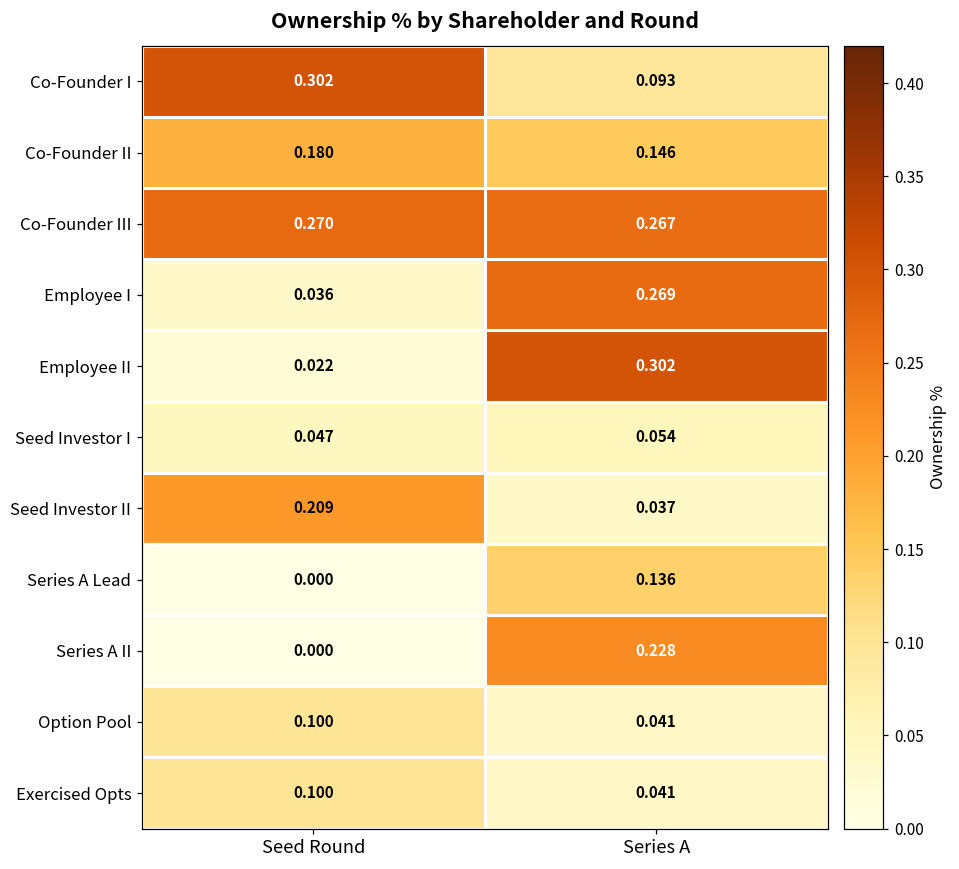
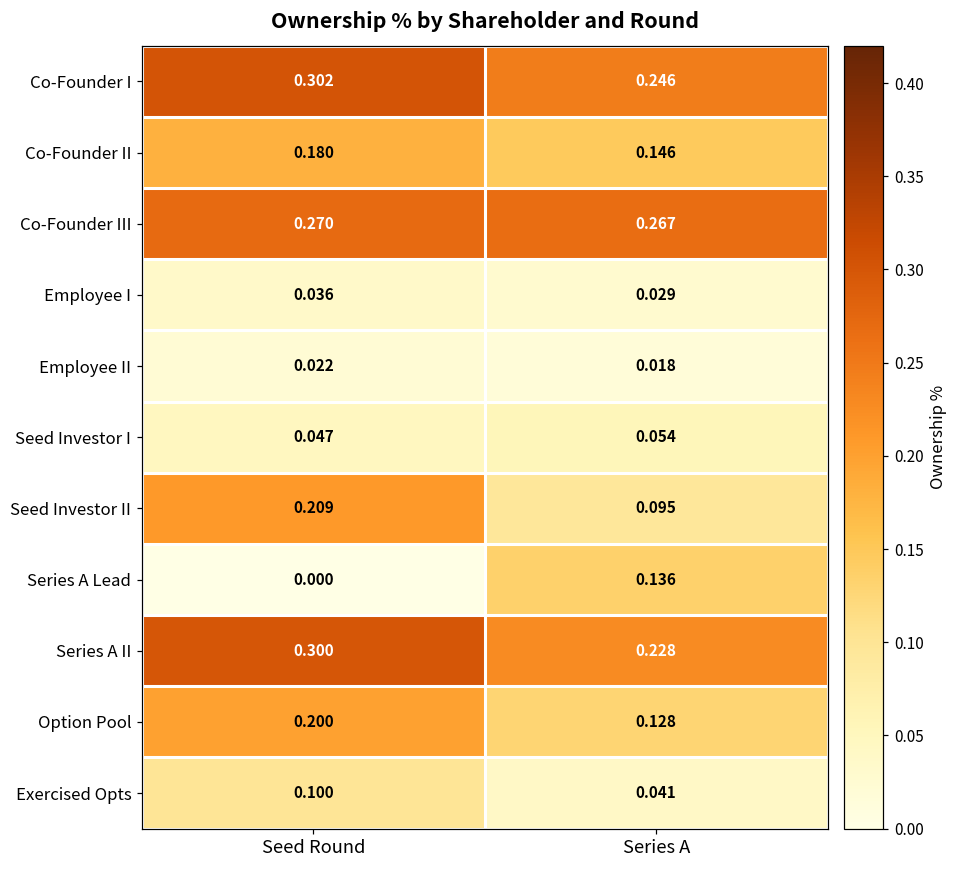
Co-Founder I, Series A: 0.093 -> 0.246
Employee I, Series A: 0.269 -> 0.029
Employee II, Series A: 0.302 -> 0.018
Seed Investor II, Series A: 0.037 -> 0.095
Series A II, Seed Round: 0.000 -> 0.300
Option Pool, Seed Round: 0.100 -> 0.200
Option Pool, Series A: 0.041 -> 0.128
